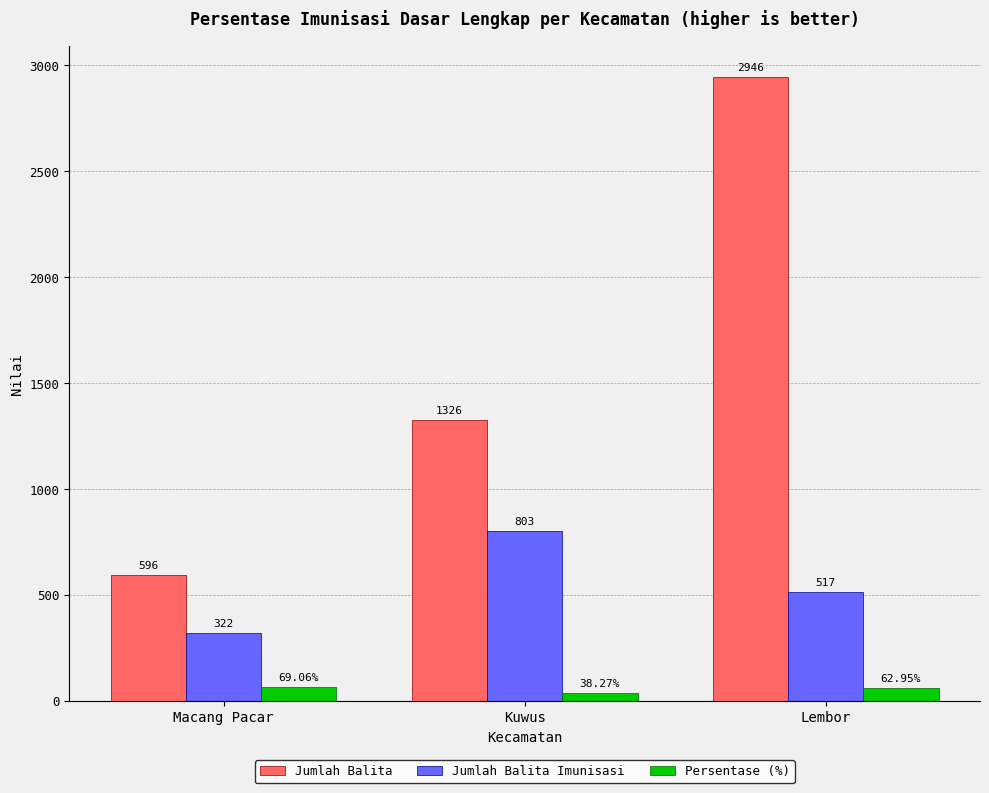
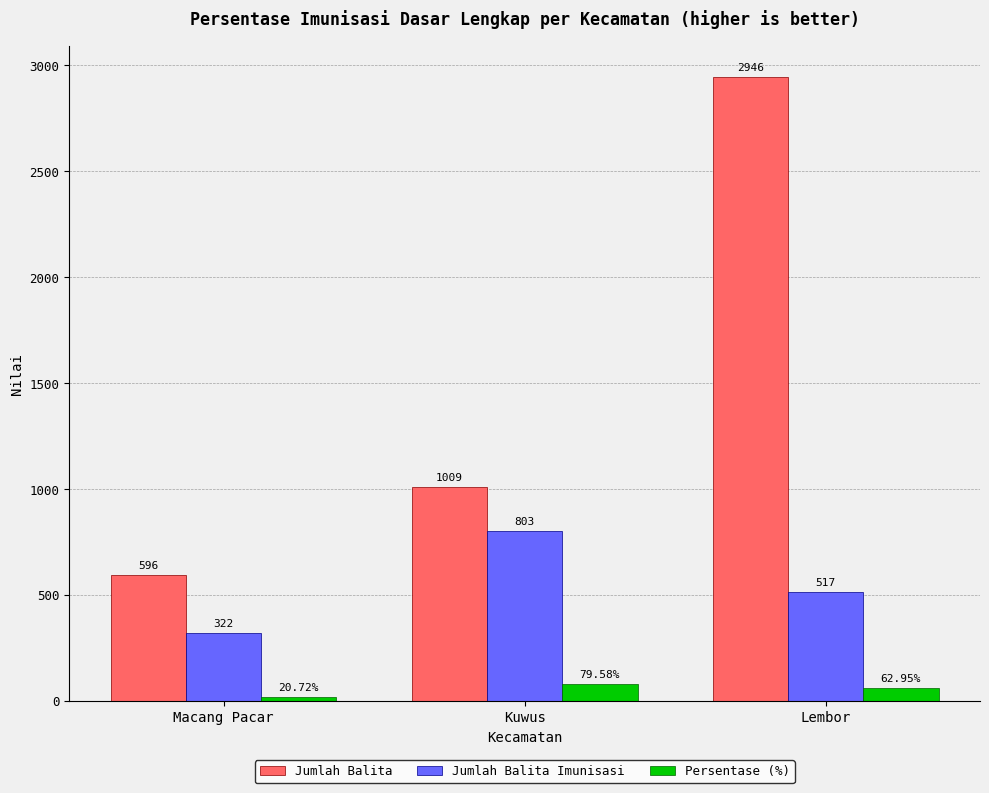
Persentase (%), Macang Pacar: 69.06% -> 20.72%
Jumlah Balita, Kuwus: 1326 -> 1009
Persentase (%), Kuwus: 38.27% -> 79.58%
